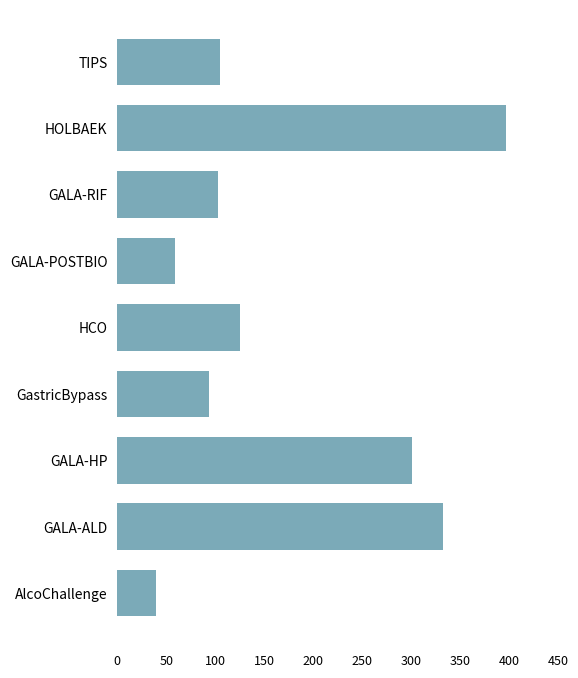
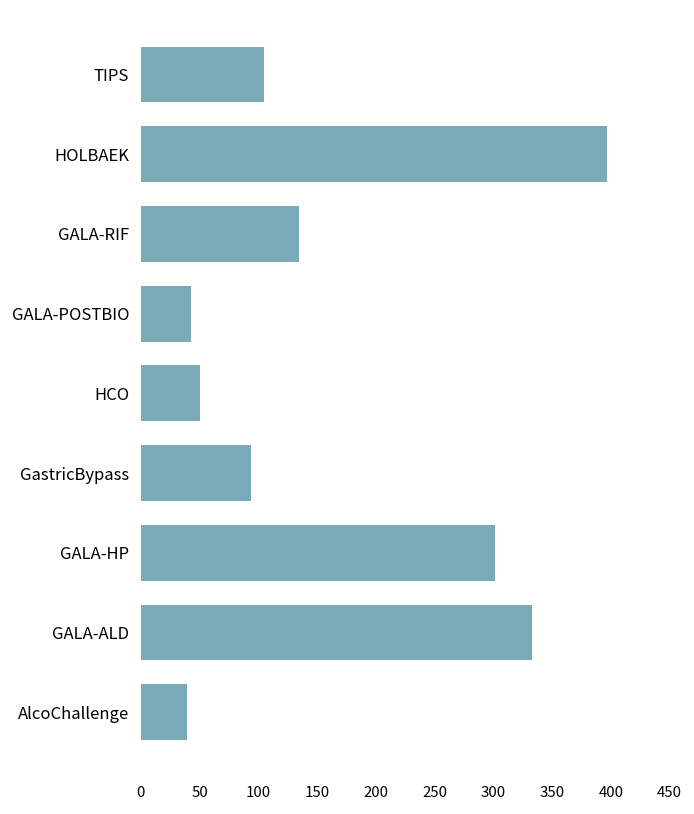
GALA-RIF: 100 -> 140
GALA-POSTBIO: 60 -> 40
HCO: 130 -> 50
